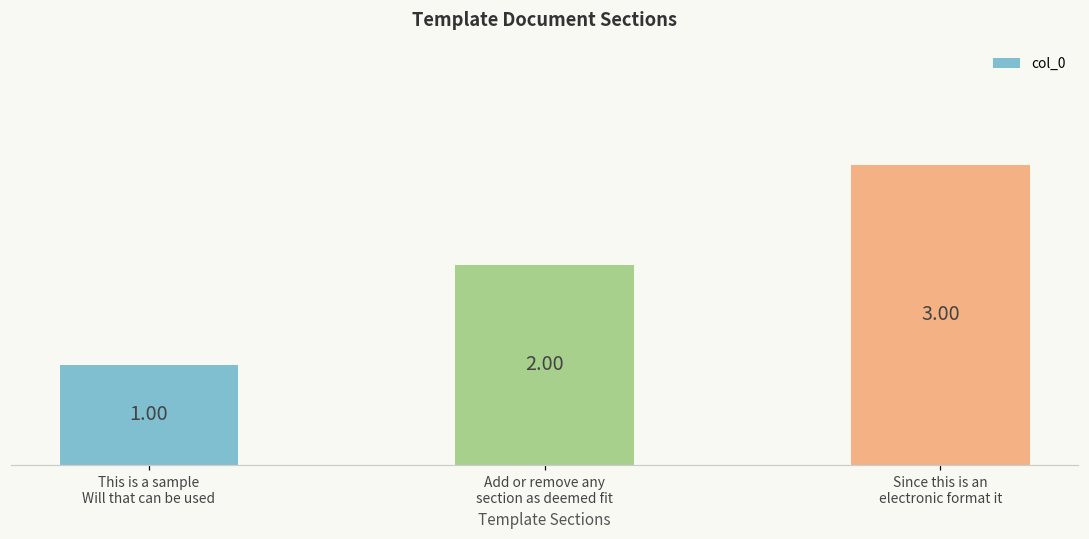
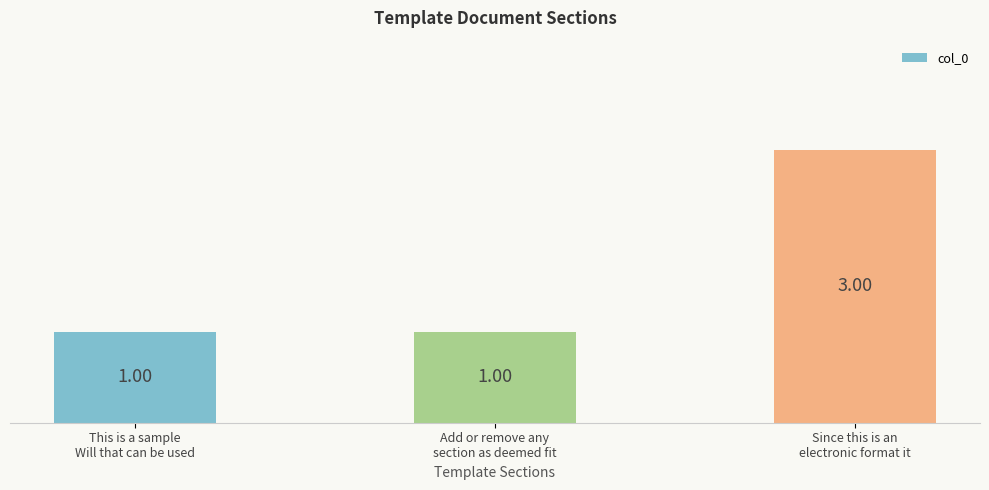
Add or remove any section as deemed fit: 2.00 -> 1.00
